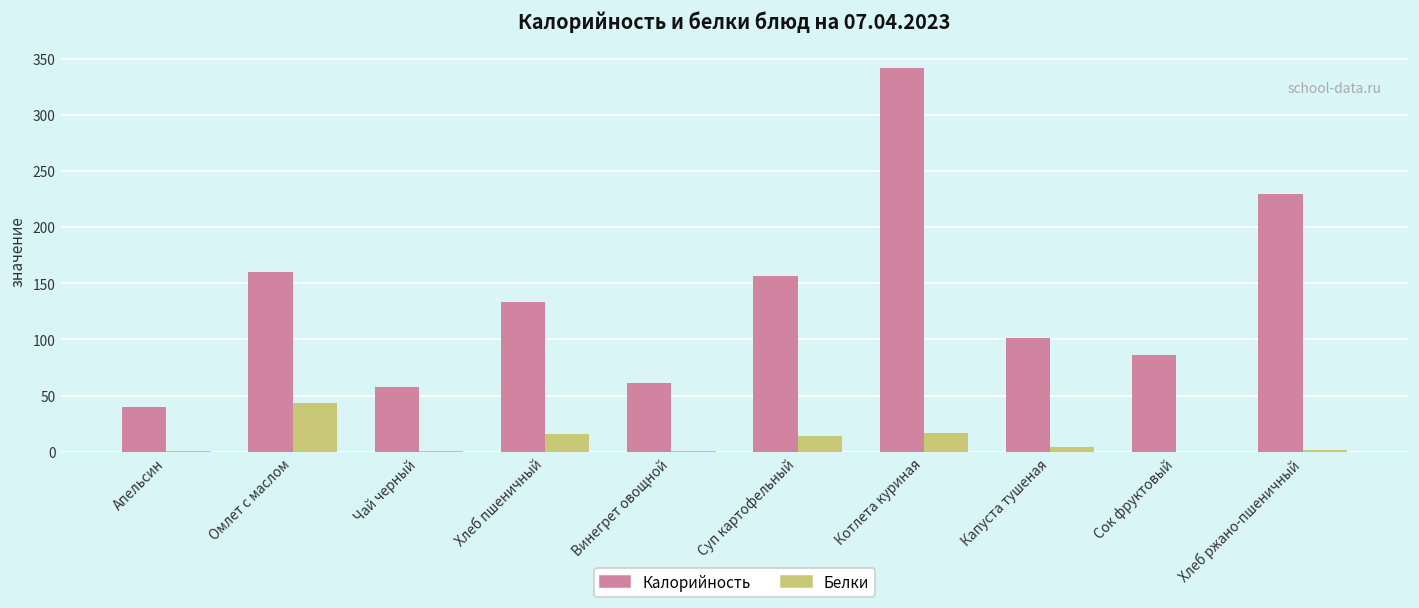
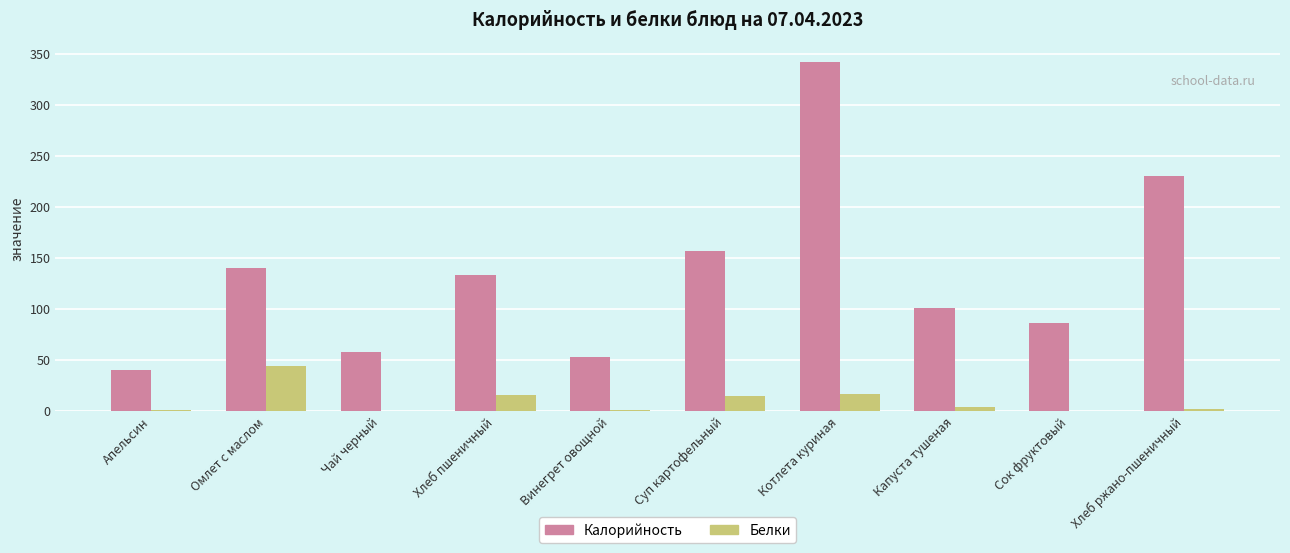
Калорийность, Омлет с маслом: 160 -> 140
Калорийность, Винегрет овощной: 61 -> 53
